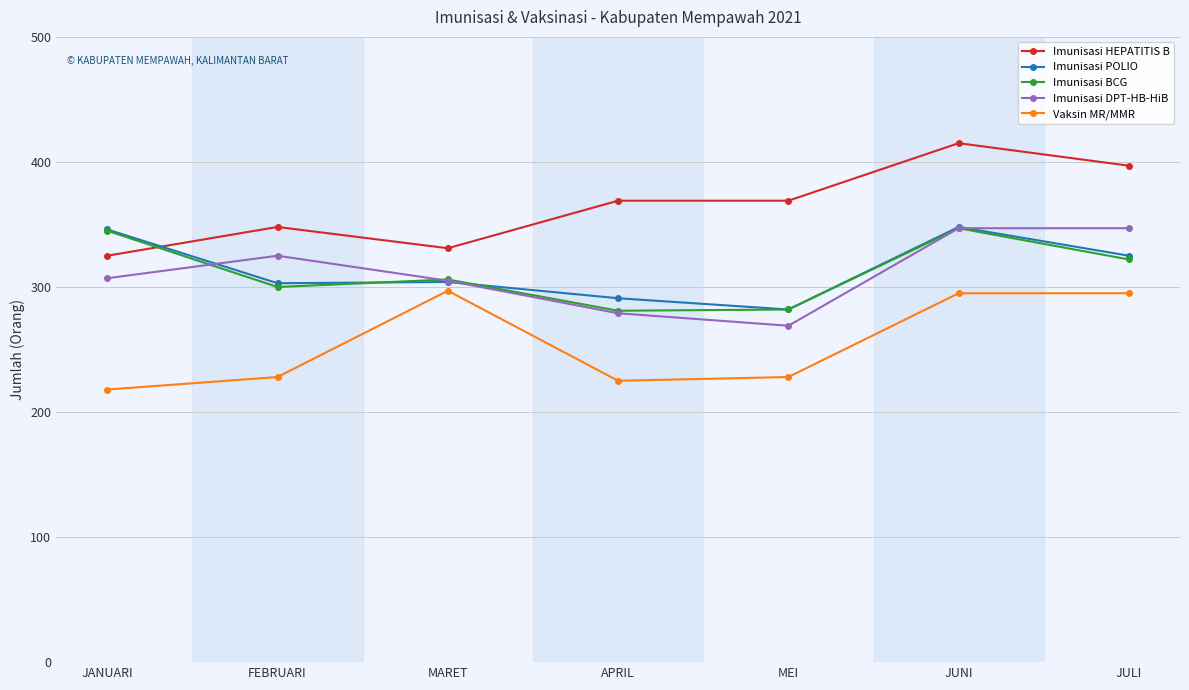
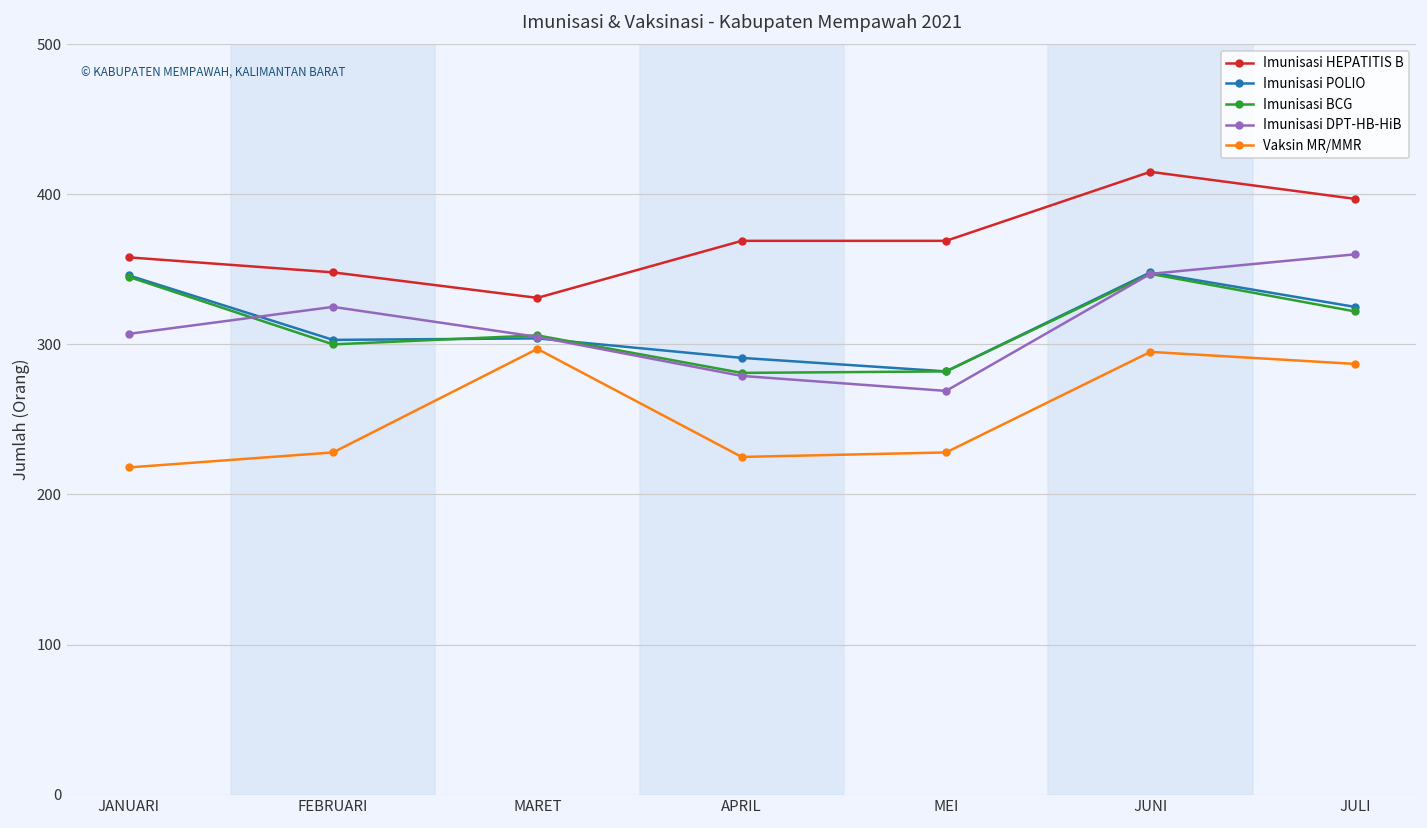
Imunisasi HEPATITIS B, JANUARI: 325 -> 358
Imunisasi DPT-HB-HiB, JULI: 347 -> 360
Vaksin MR/MMR, JULI: 295 -> 287
